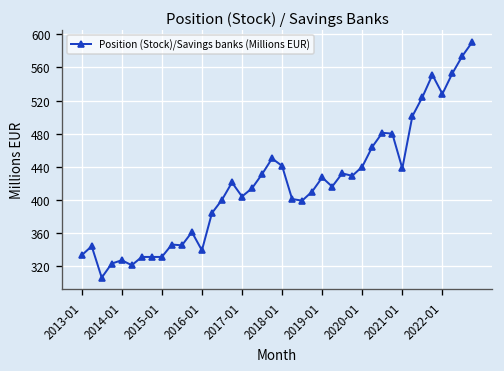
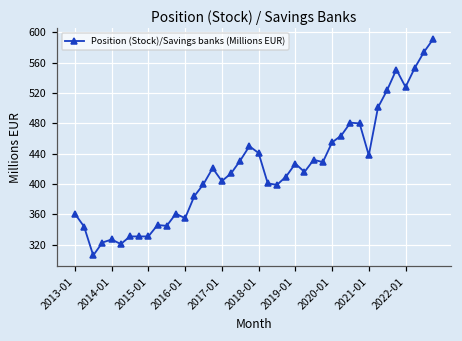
2013-01: 330 -> 360
2016-01: 340 -> 360
2020-01: 440 -> 460
